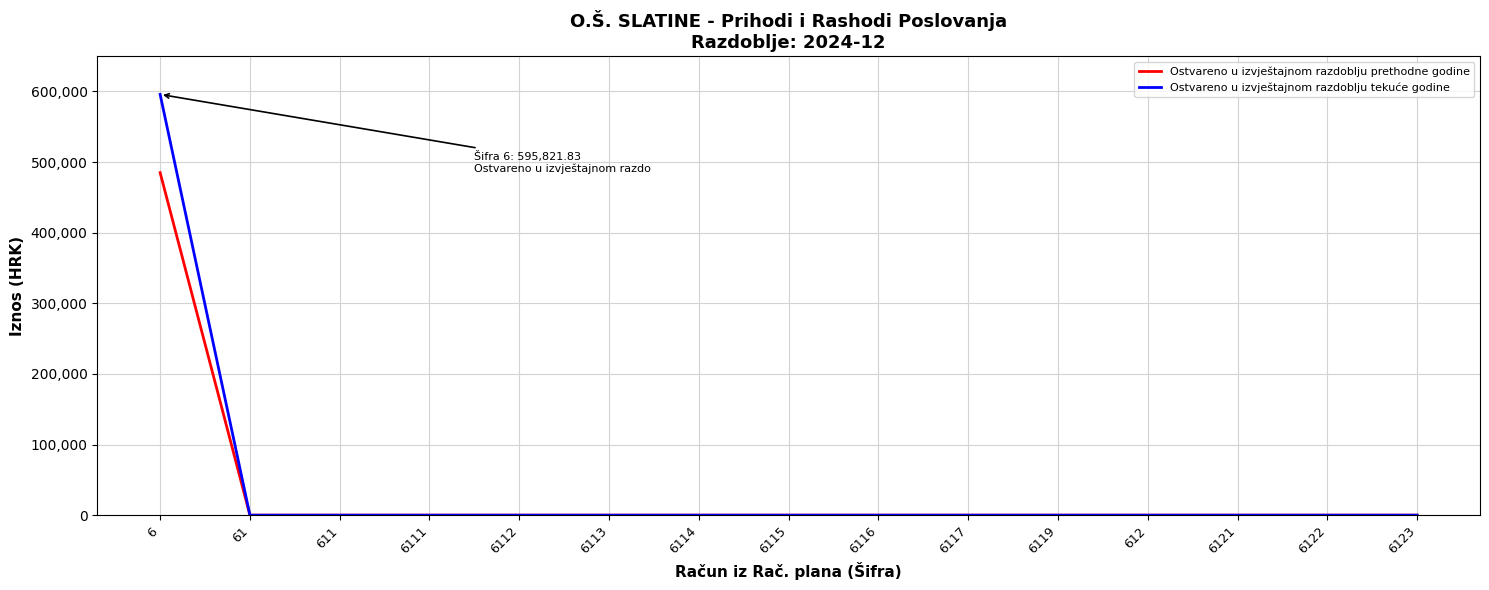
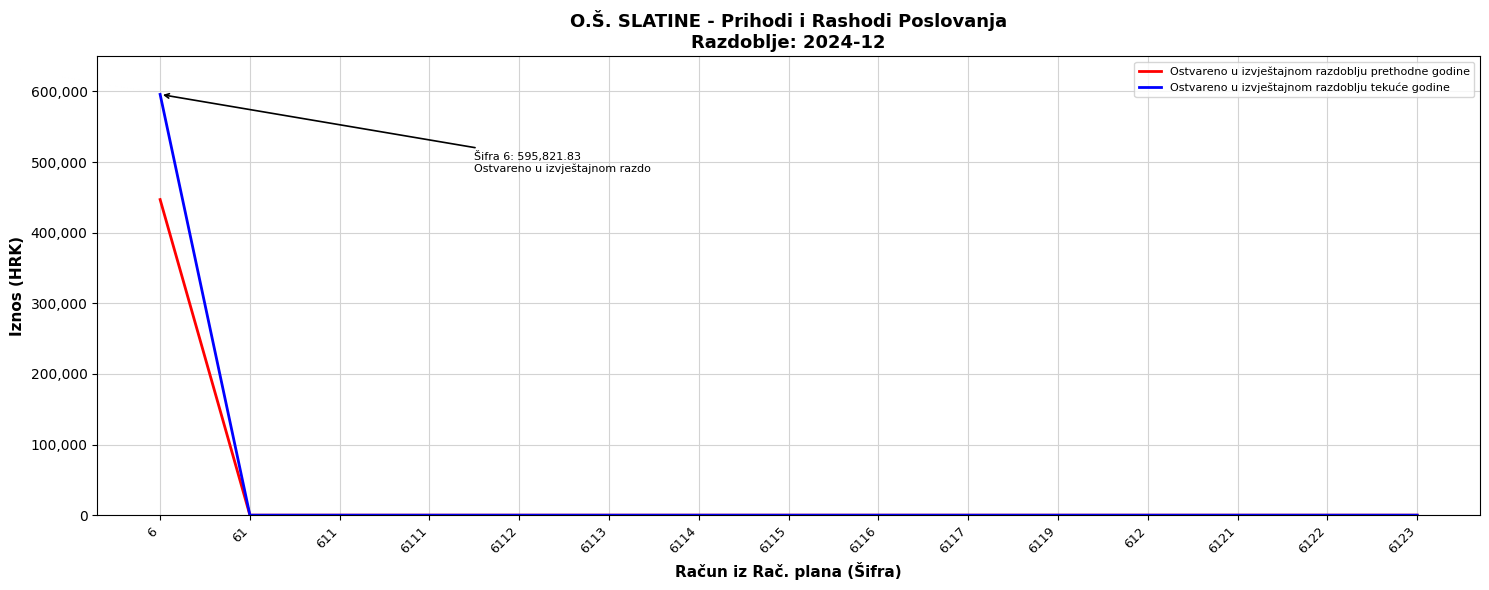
Ostvareno u izvještajnom razdoblju prethodne godine, 6: 490,000 -> 450,000
